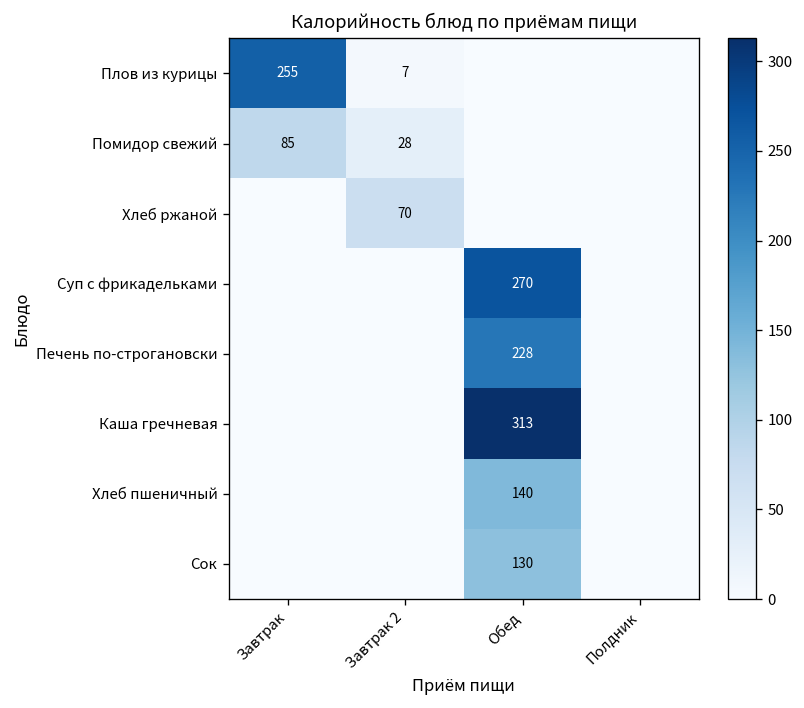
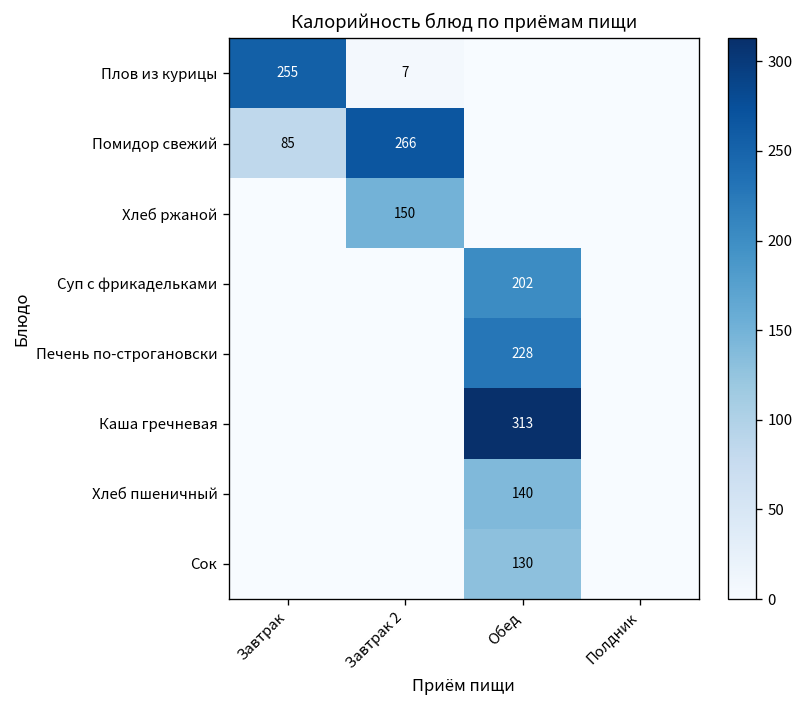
Помидор свежий, Завтрак 2: 28 -> 266
Хлеб ржаной, Завтрак 2: 70 -> 150
Суп с фрикадельками, Обед: 270 -> 202
